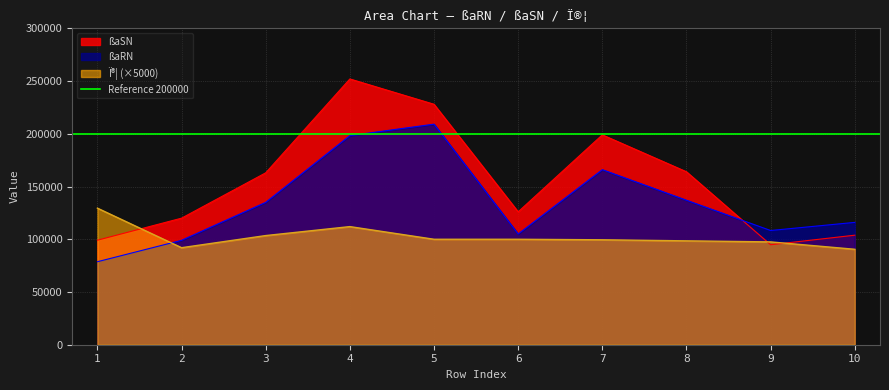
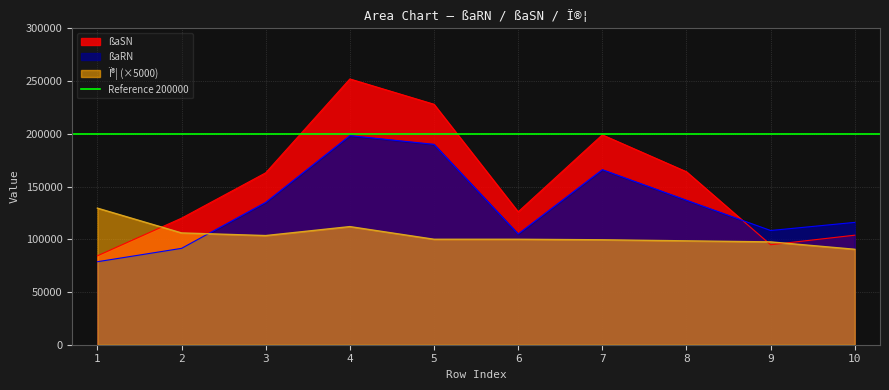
ßaSN, 1: 99000 -> 84000
ßaRN, 2: 99000 -> 91000
Ï®¦ (×5000), 2: 92000 -> 106000
ßaRN, 5: 209000 -> 190000
